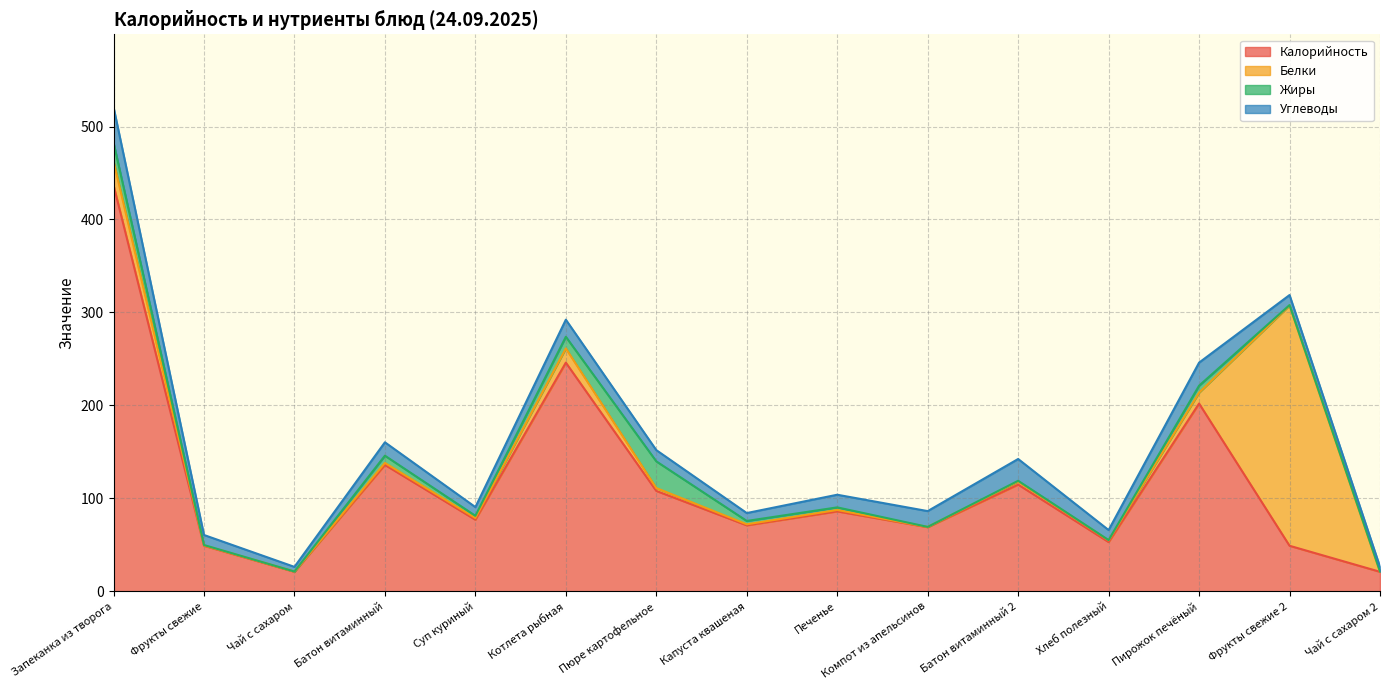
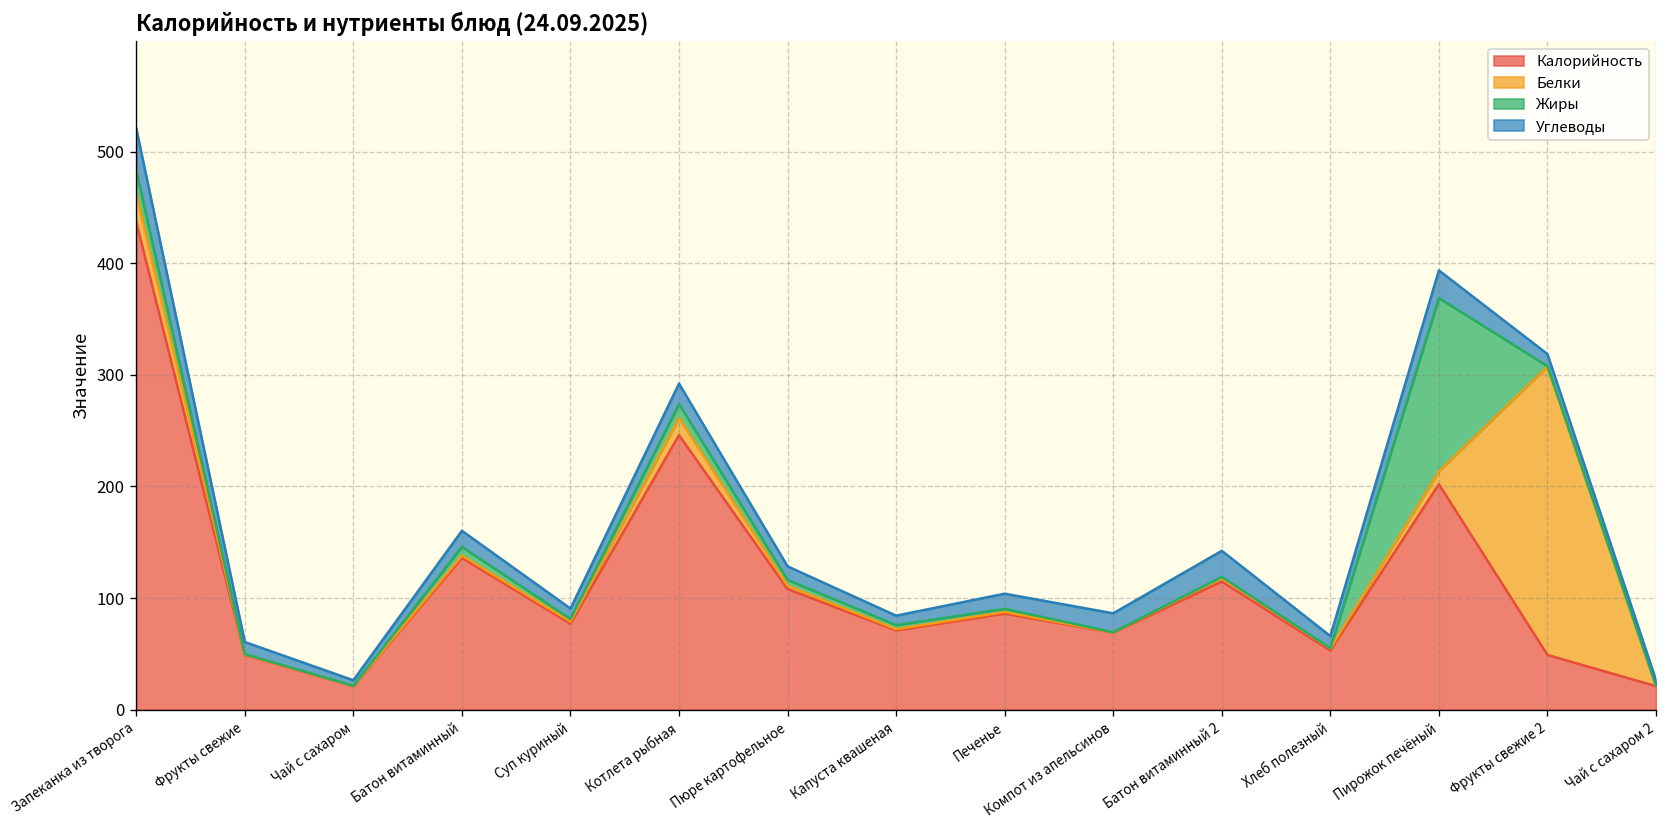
Жиры, Пюре картофельное: 30 -> 10
Жиры, Пирожок печёный: 10 -> 160
